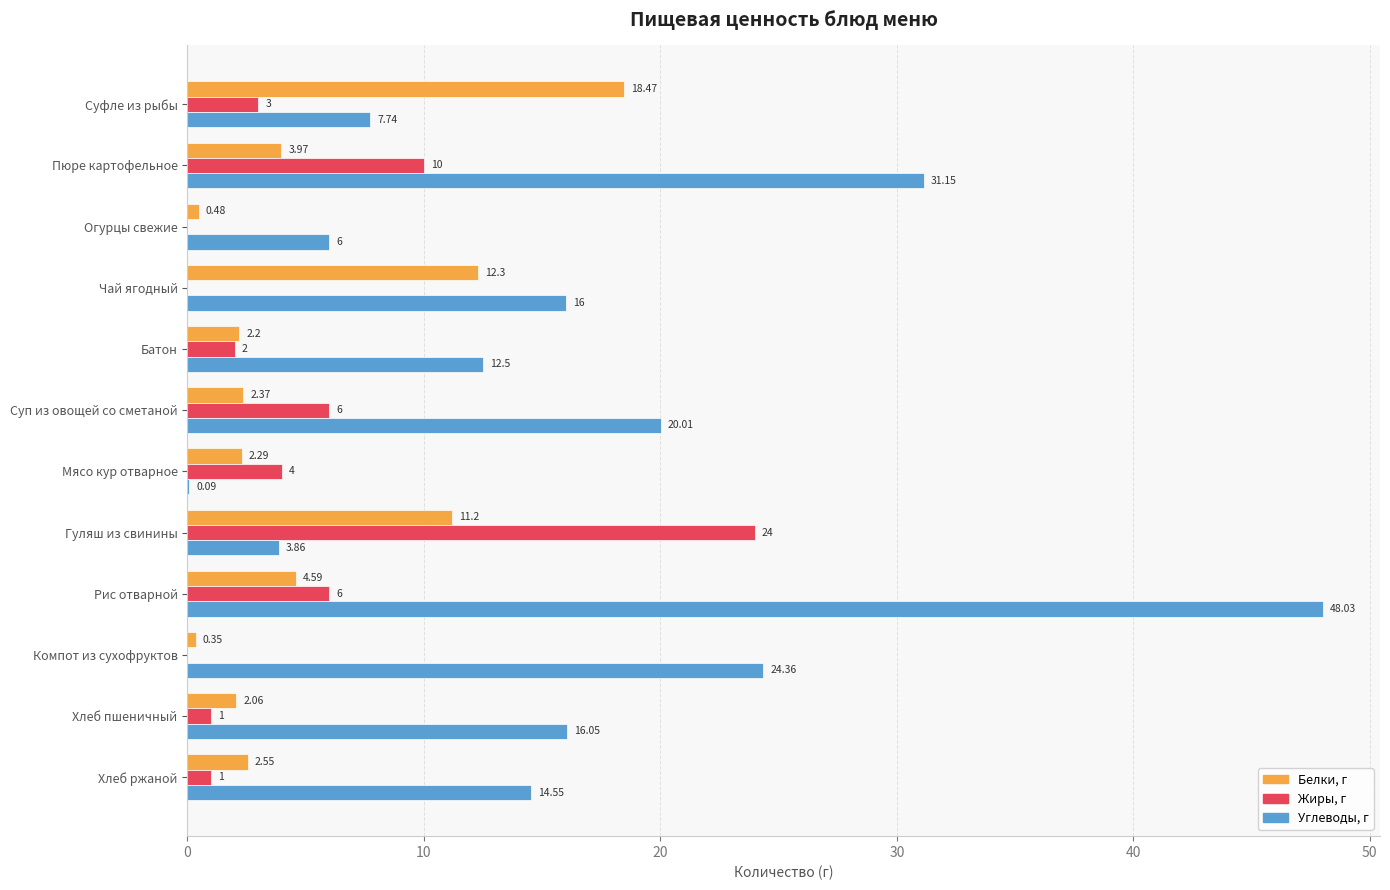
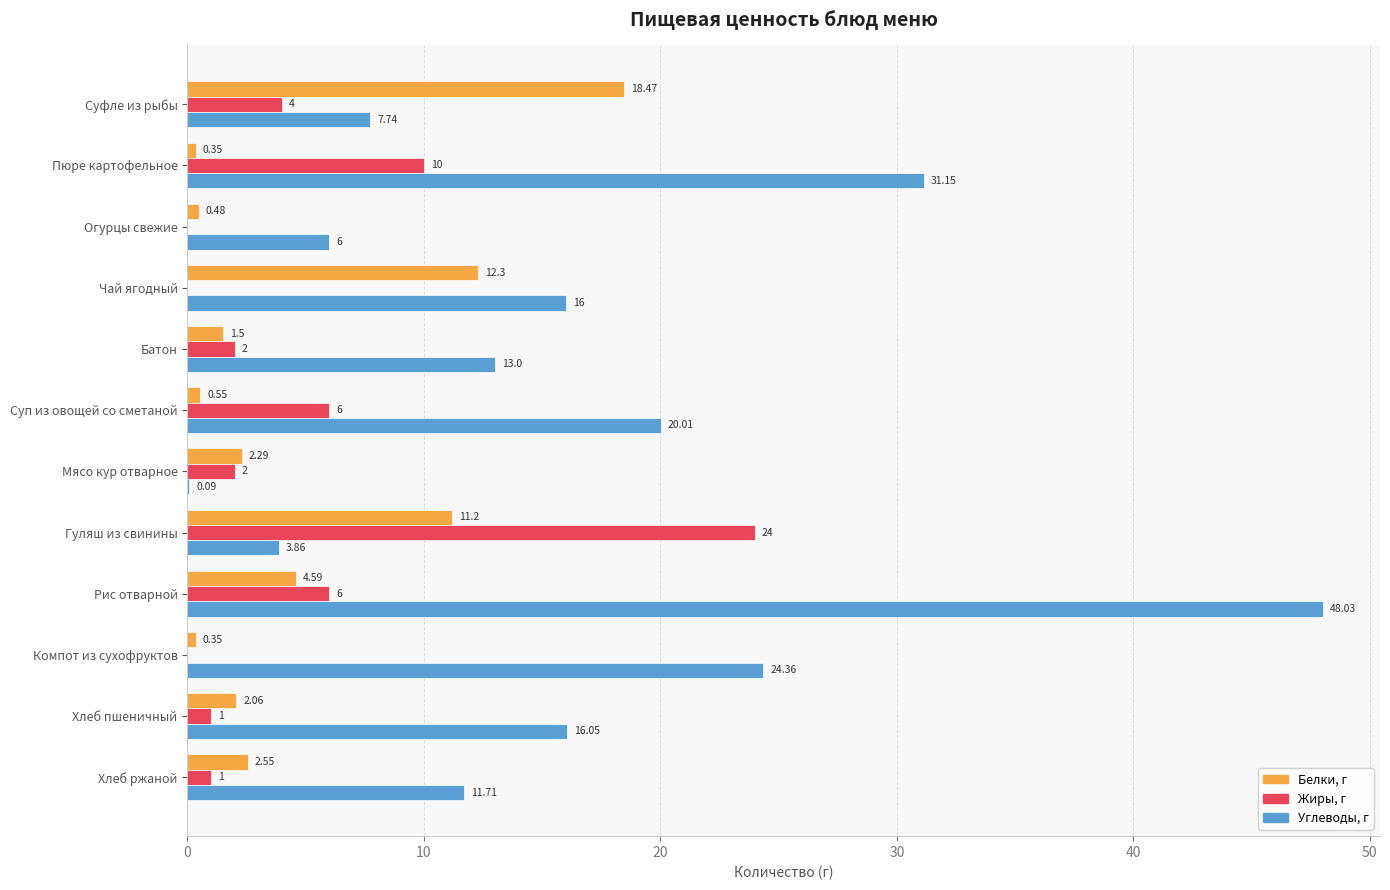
Жиры, г, Суфле из рыбы: 3 -> 4
Белки, г, Пюре картофельное: 3.97 -> 0.35
Белки, г, Батон: 2.2 -> 1.5
Углеводы, г, Батон: 12.5 -> 13.0
Белки, г, Суп из овощей со сметаной: 2.37 -> 0.55
Жиры, г, Мясо кур отварное: 4 -> 2
Углеводы, г, Хлеб ржаной: 14.55 -> 11.71
